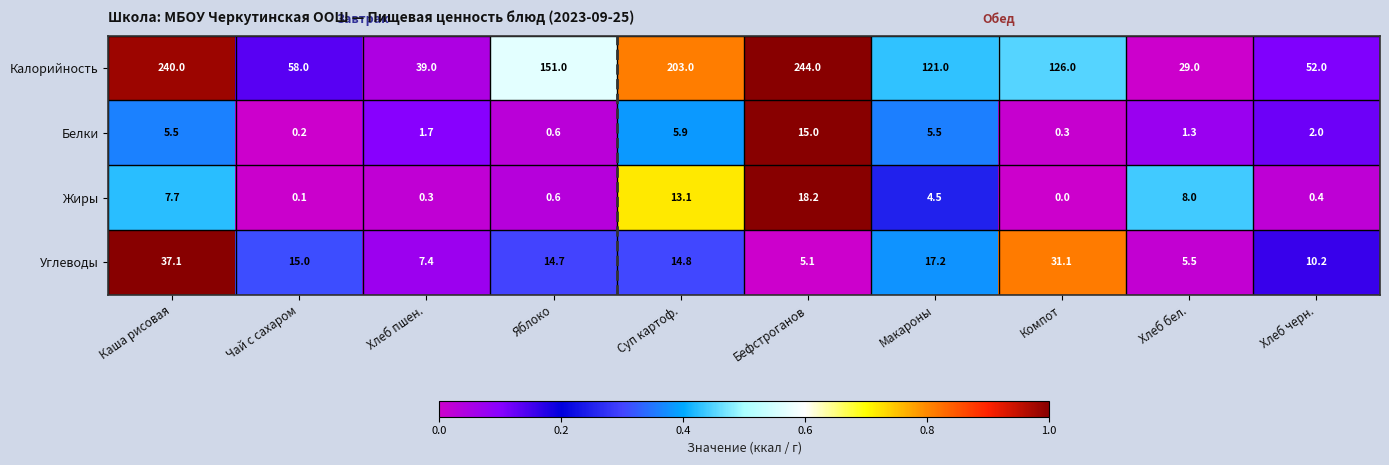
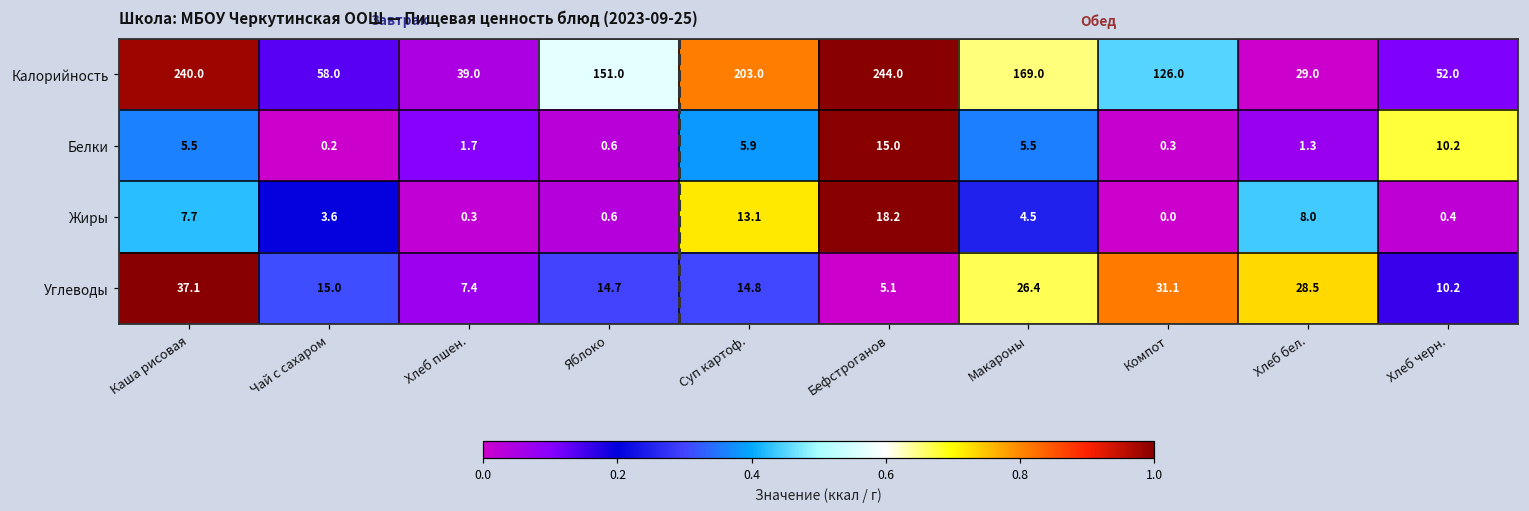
Калорийность, Макароны: 121.0 -> 169.0
Белки, Хлеб черн.: 2.0 -> 10.2
Жиры, Чай с сахаром: 0.1 -> 3.6
Углеводы, Макароны: 17.2 -> 26.4
Углеводы, Хлеб бел.: 5.5 -> 28.5
